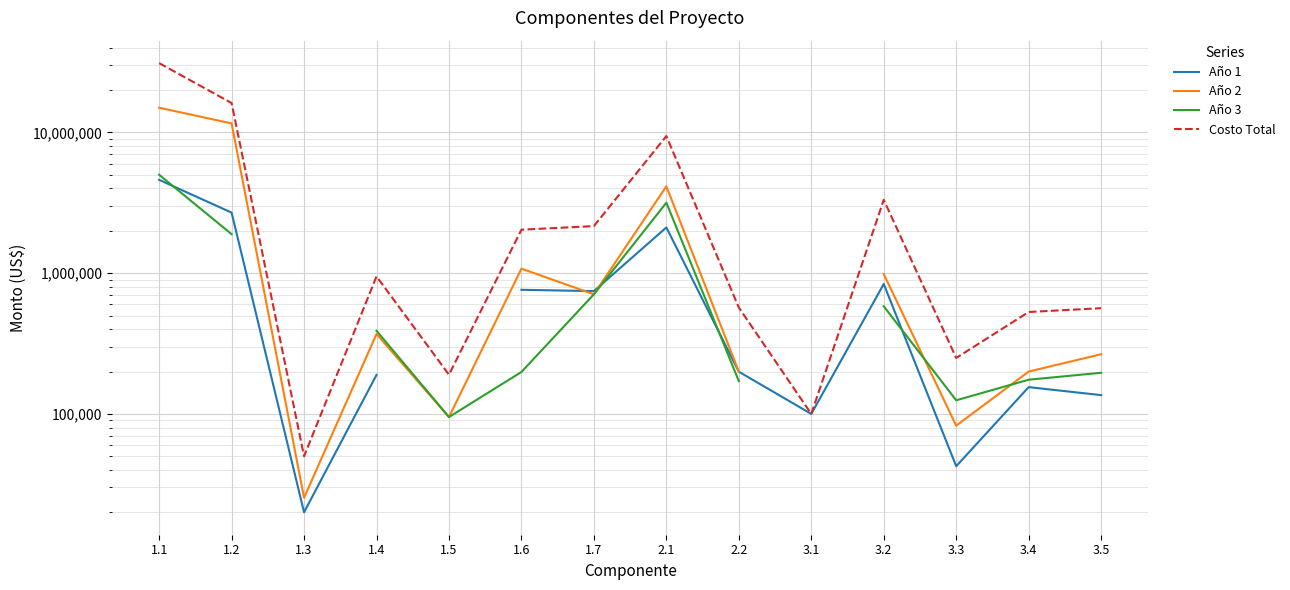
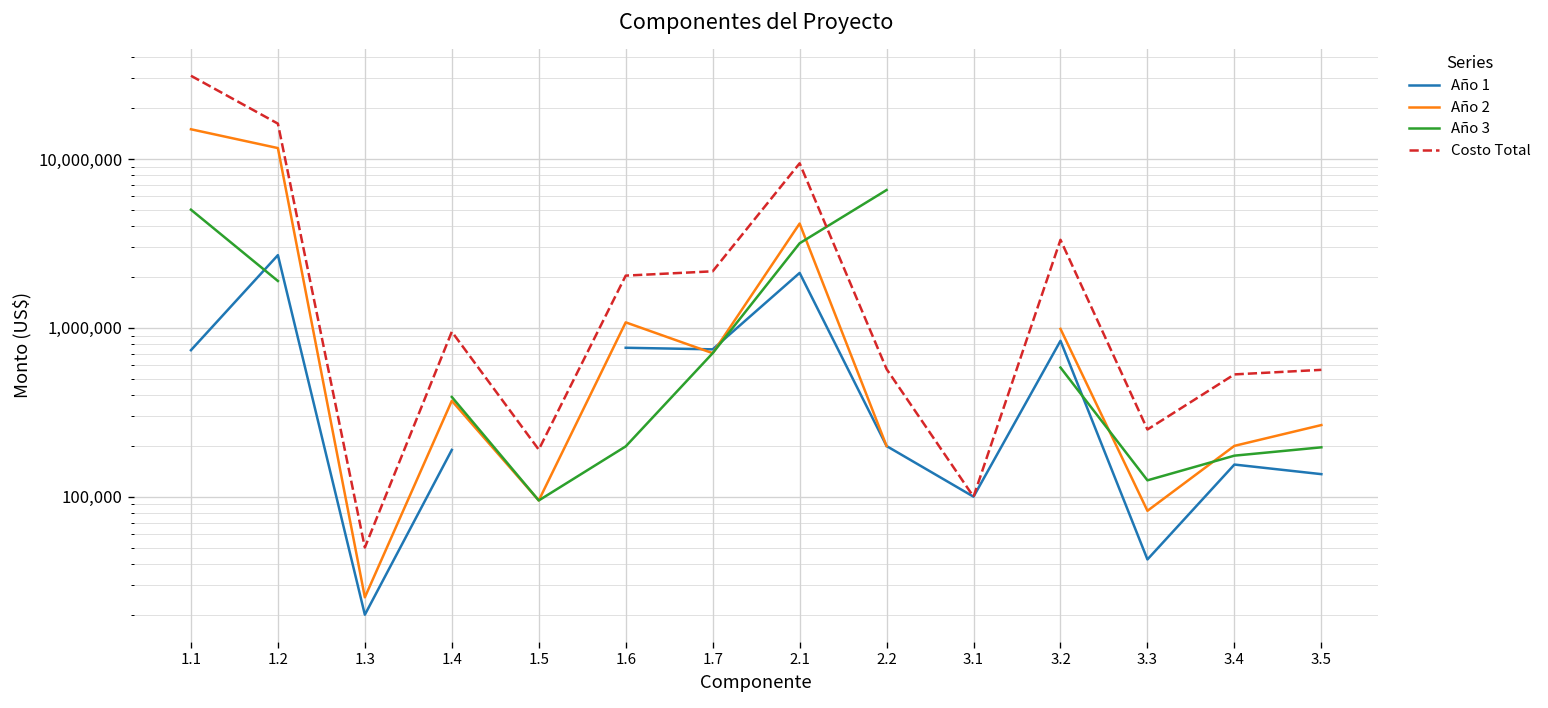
Año 1, 1.1: 4,600,000 -> 700,000
Año 3, 2.2: 170,000 -> 7,000,000
